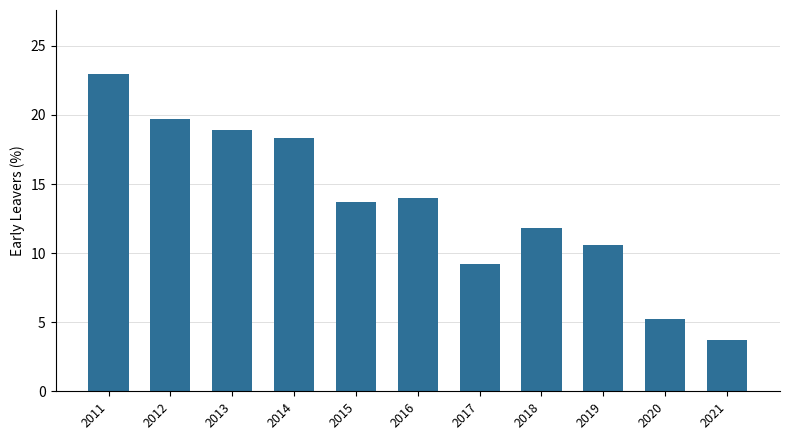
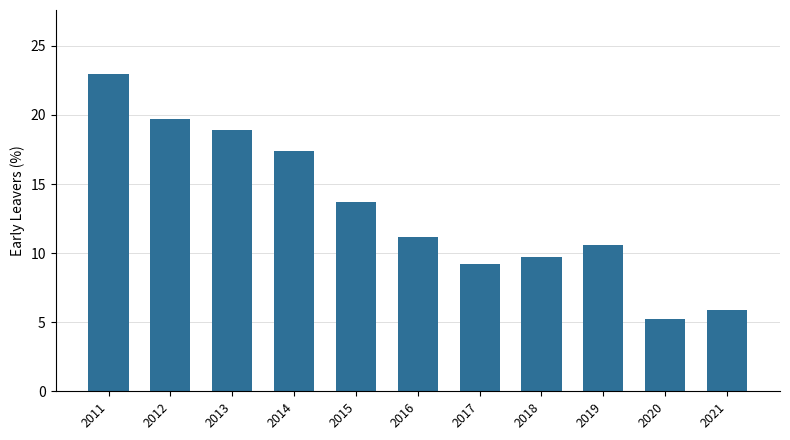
2014: 18.3 -> 17.4
2016: 14.0 -> 11.2
2018: 11.8 -> 9.7
2021: 3.7 -> 5.9
